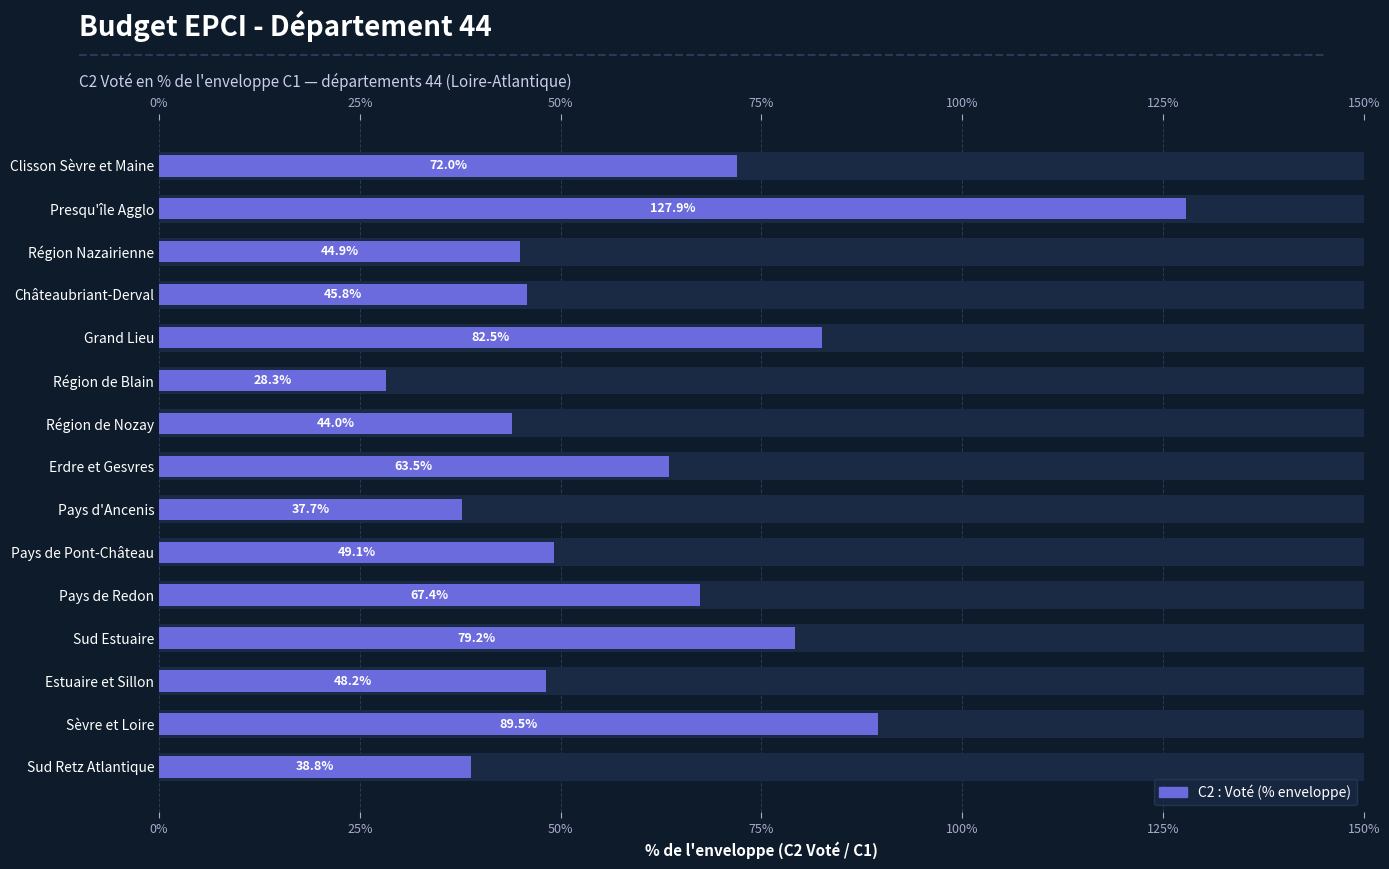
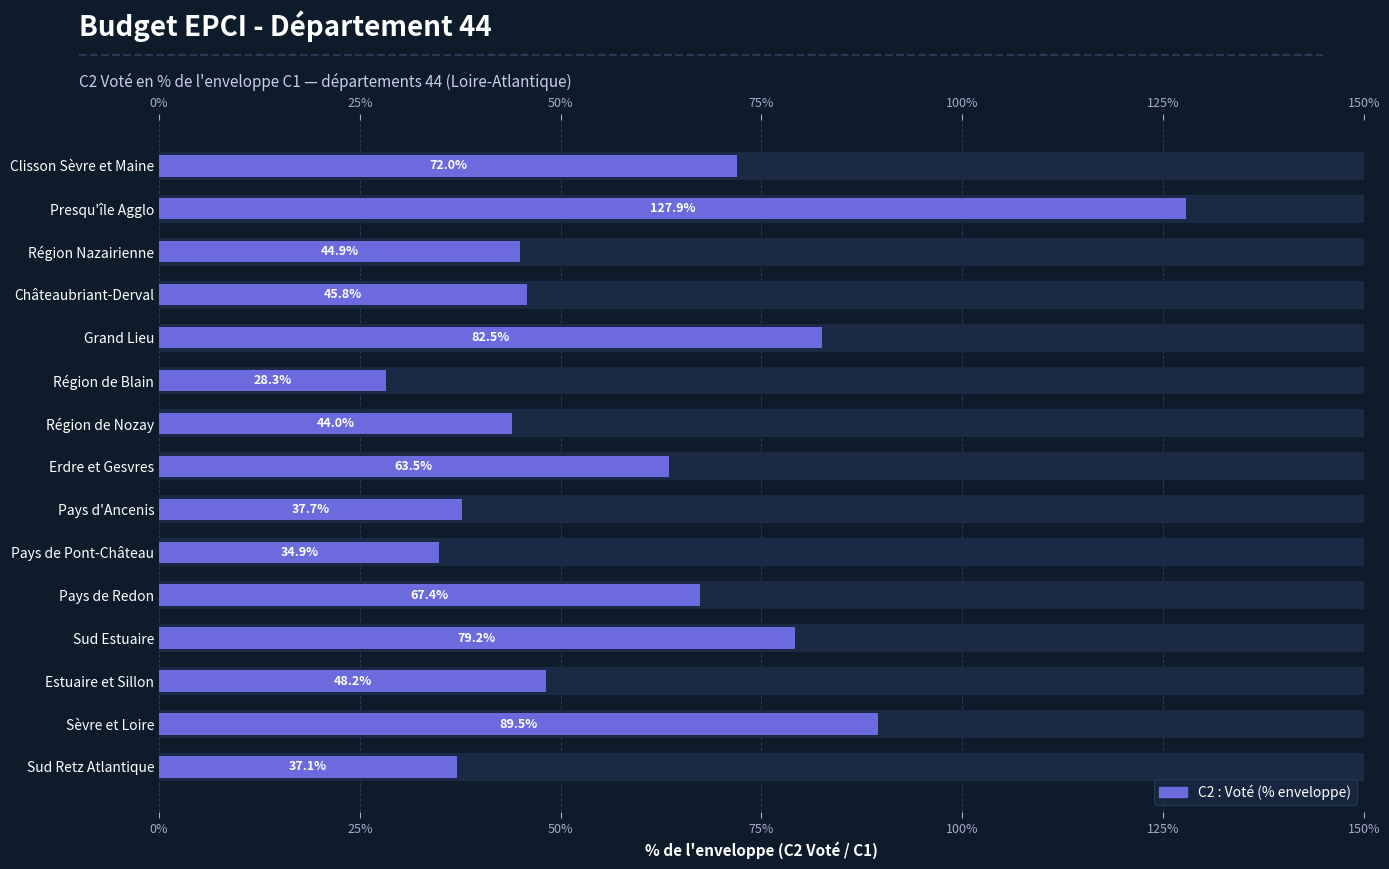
C2 : Voté (% enveloppe), Pays de Pont-Château: 49.1% -> 34.9%
C2 : Voté (% enveloppe), Sud Retz Atlantique: 38.8% -> 37.1%
